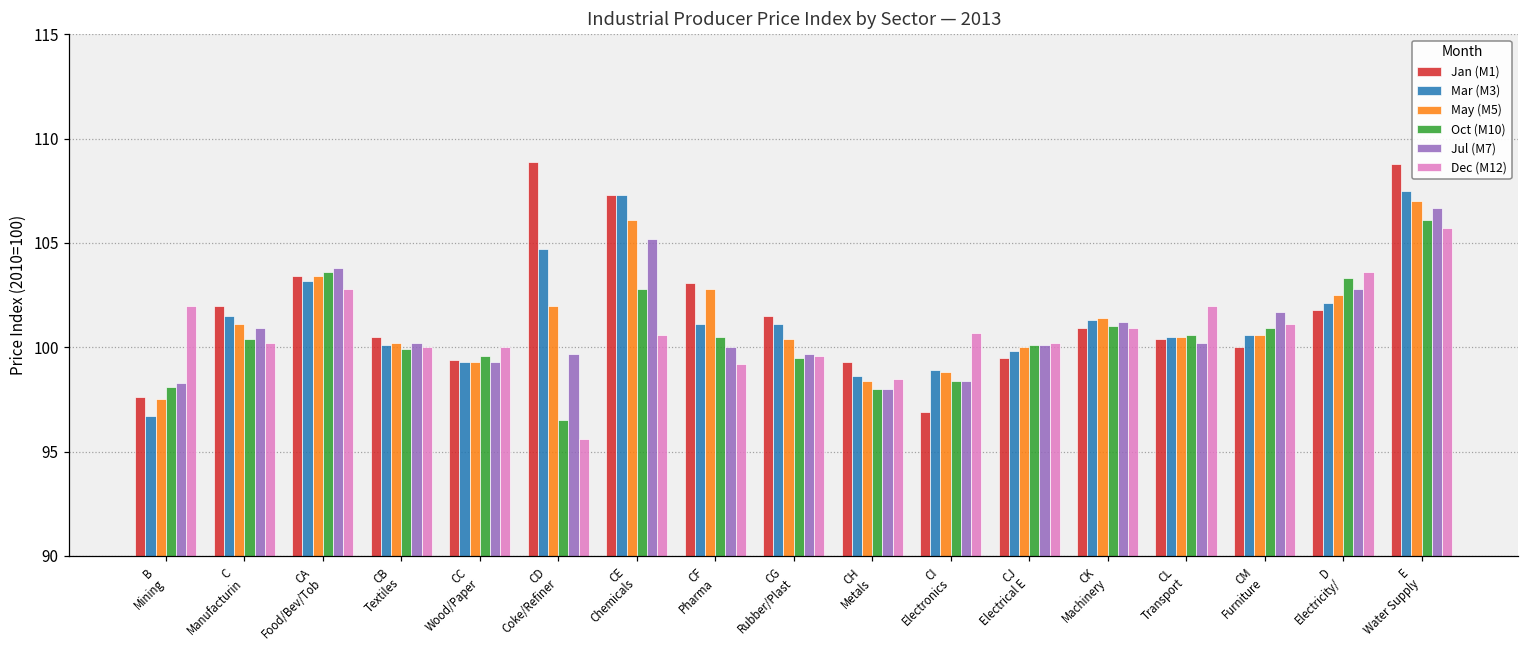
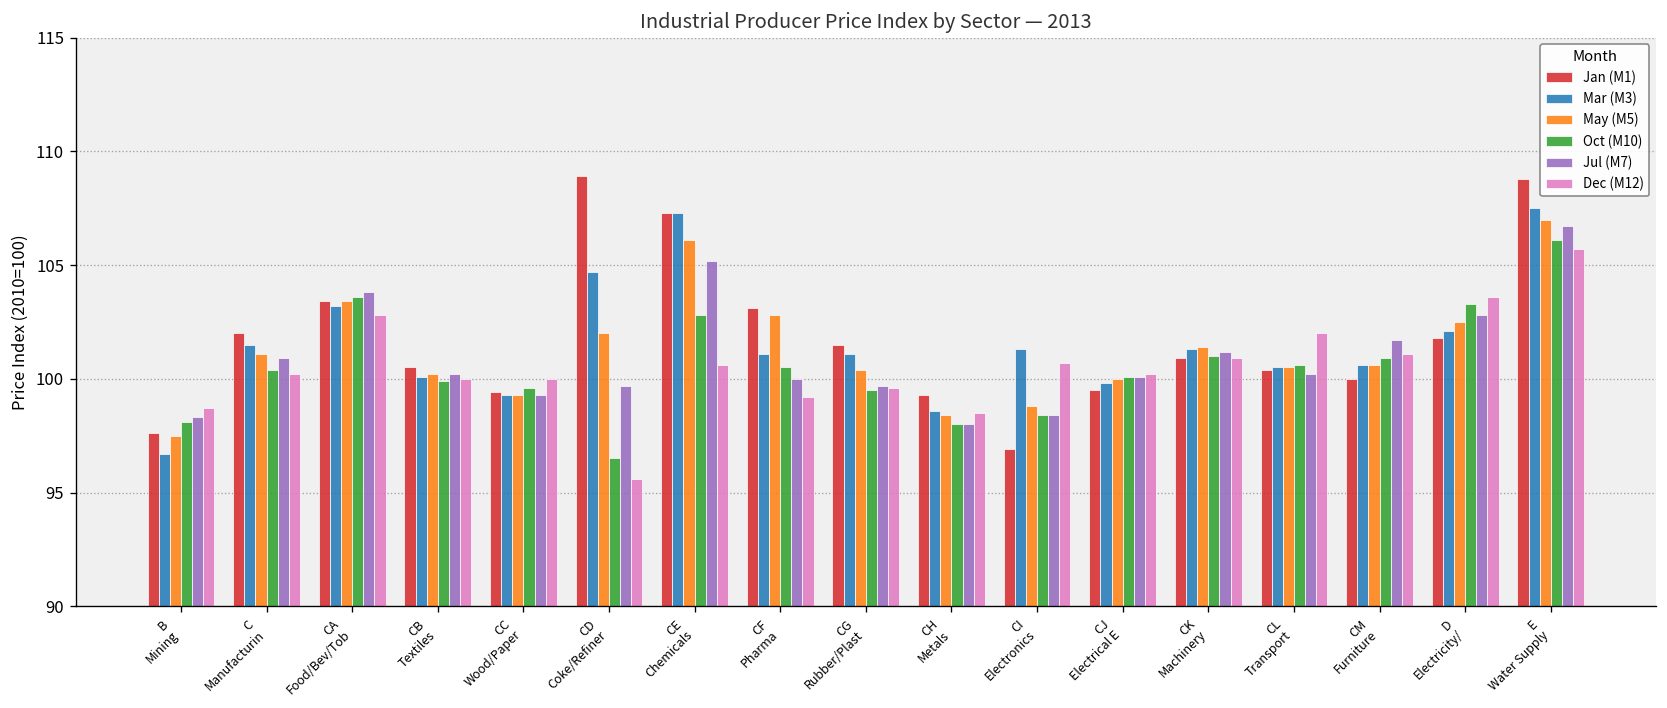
Dec (M12), B Mining: 102.0 -> 98.7
Mar (M3), CI Electronics: 98.9 -> 101.3
